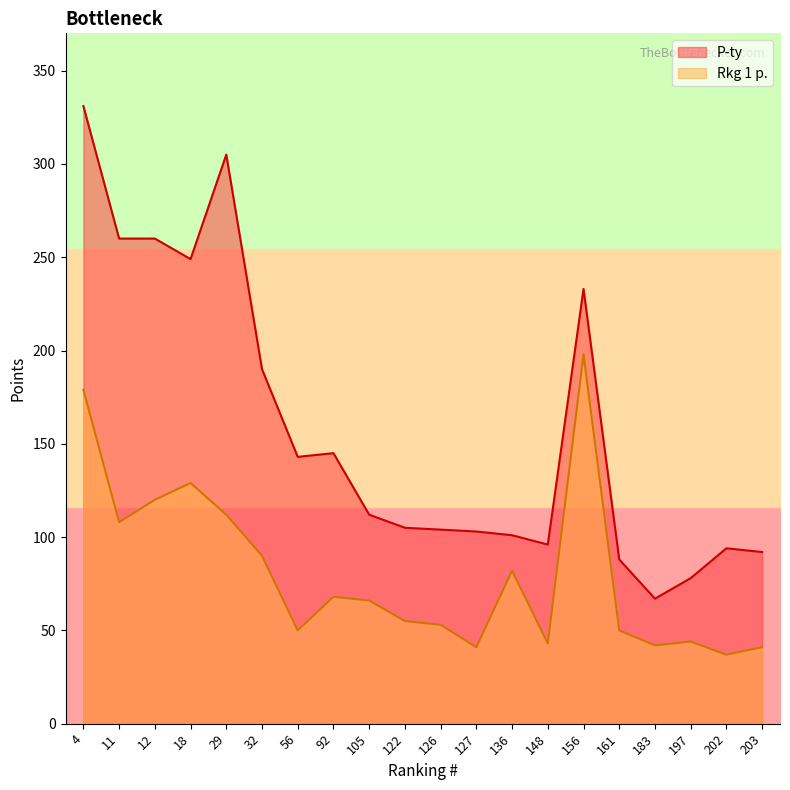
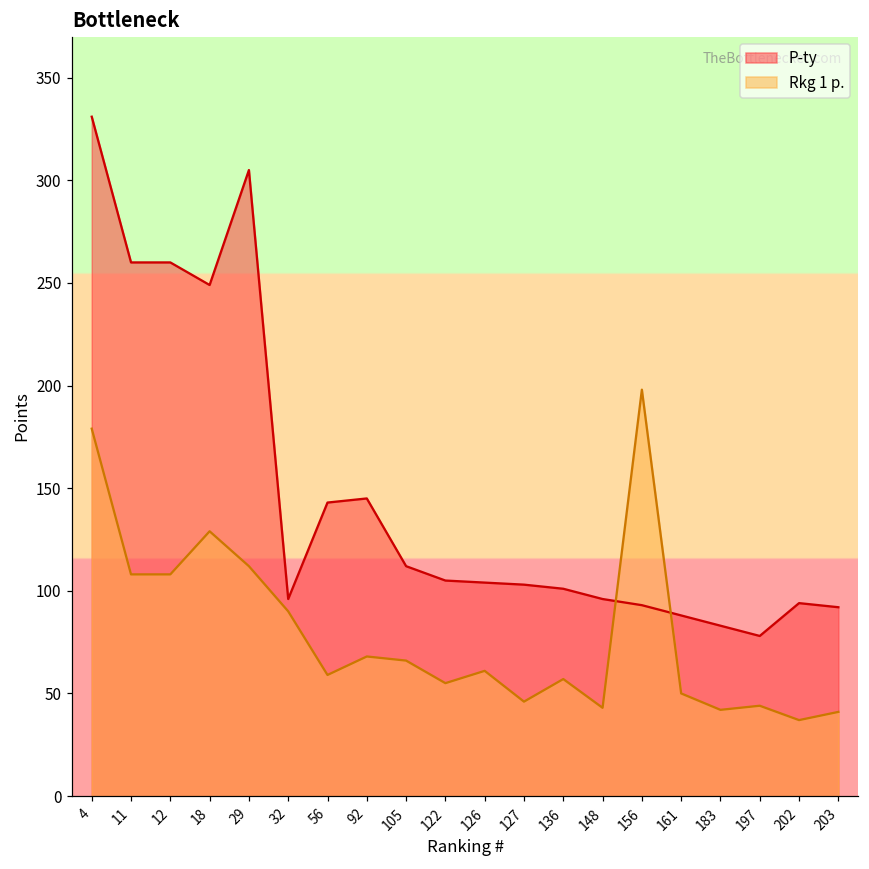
Rkg 1 p., 12: 120 -> 108
P-ty, 32: 190 -> 96
Rkg 1 p., 56: 50 -> 59
Rkg 1 p., 126: 53 -> 61
Rkg 1 p., 127: 41 -> 46
Rkg 1 p., 136: 82 -> 57
P-ty, 156: 233 -> 93
P-ty, 183: 67 -> 83
